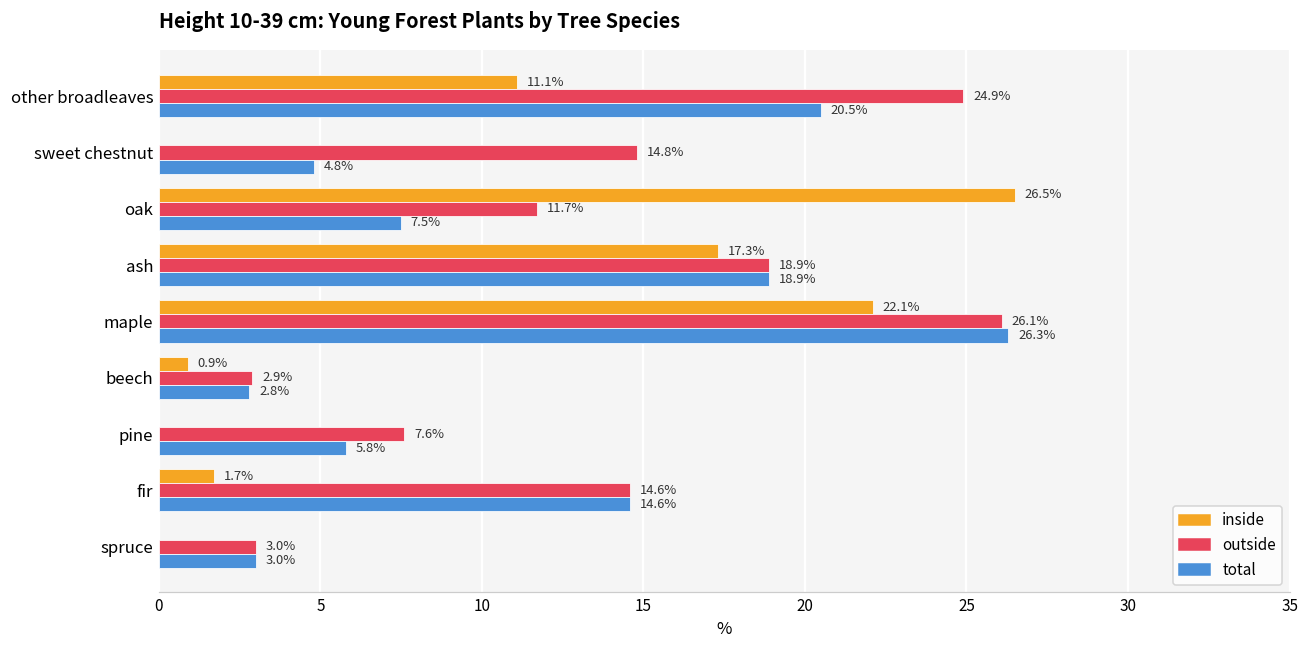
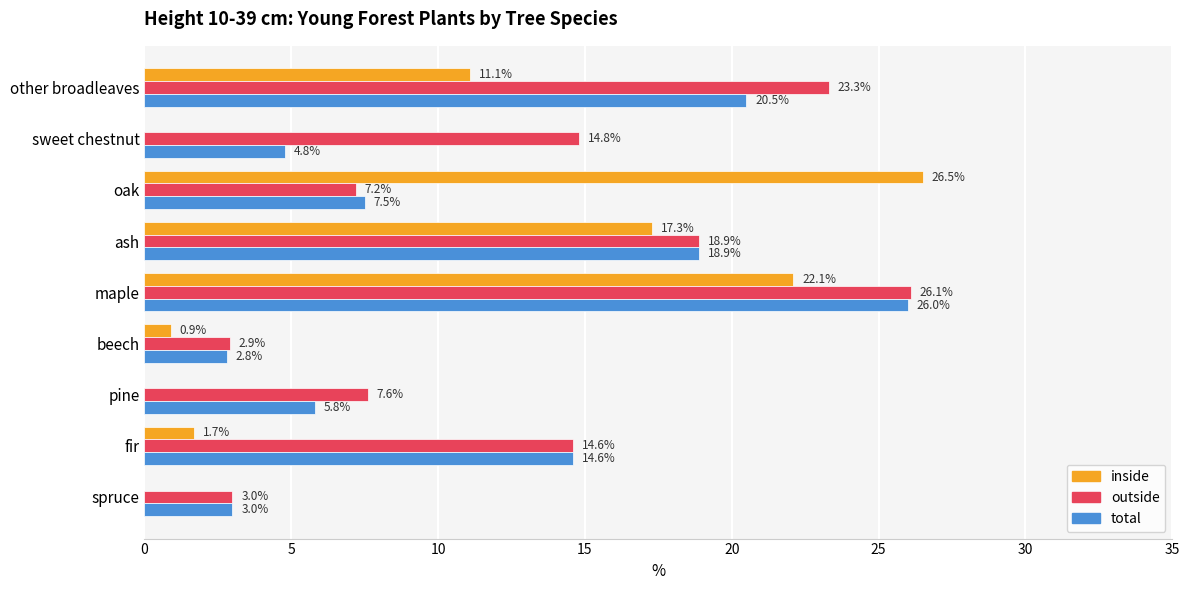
outside, other broadleaves: 24.9% -> 23.3%
outside, oak: 11.7% -> 7.2%
total, maple: 26.3% -> 26.0%
